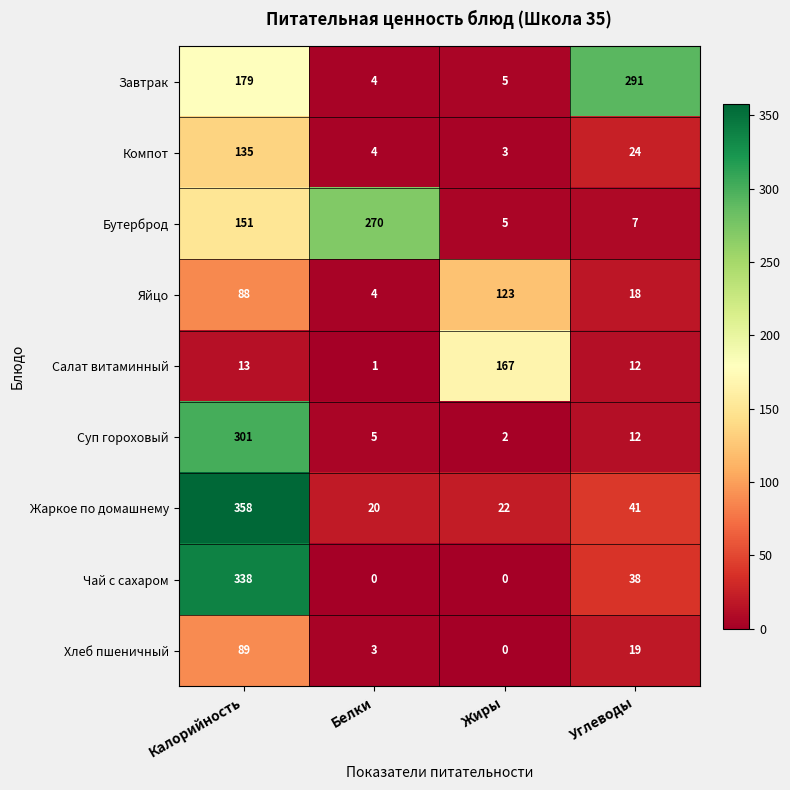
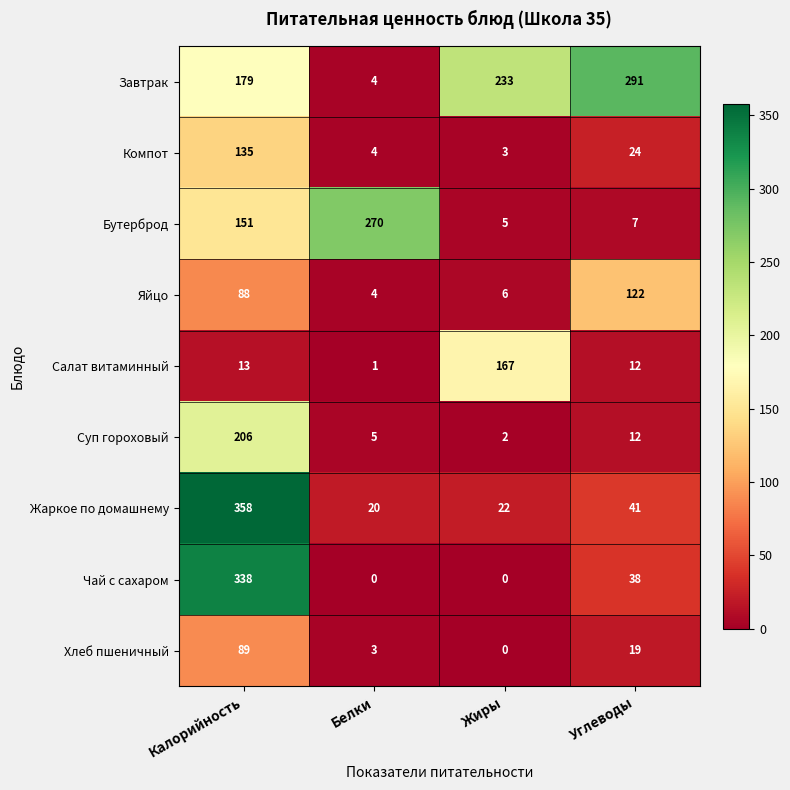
Завтрак, Жиры: 5 -> 233
Яйцо, Жиры: 123 -> 6
Яйцо, Углеводы: 18 -> 122
Суп гороховый, Калорийность: 301 -> 206
